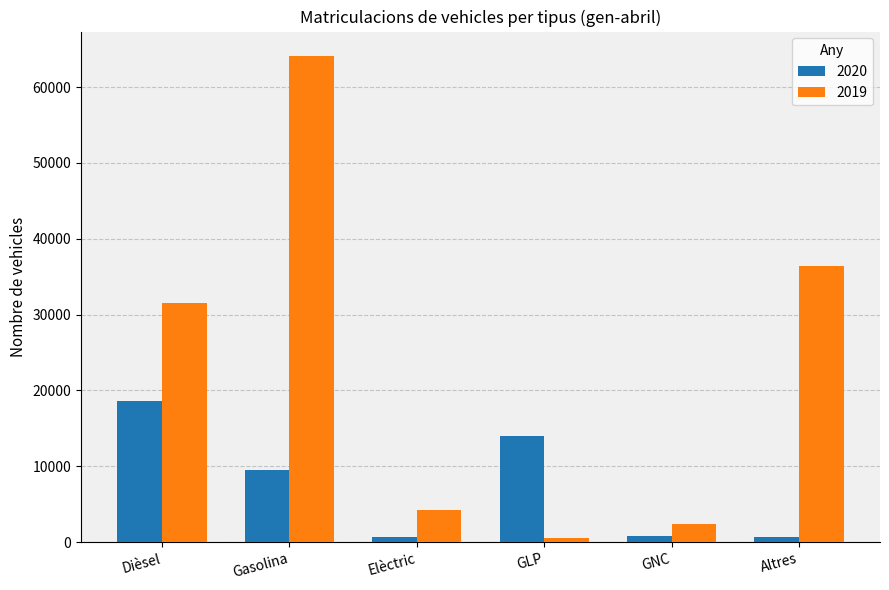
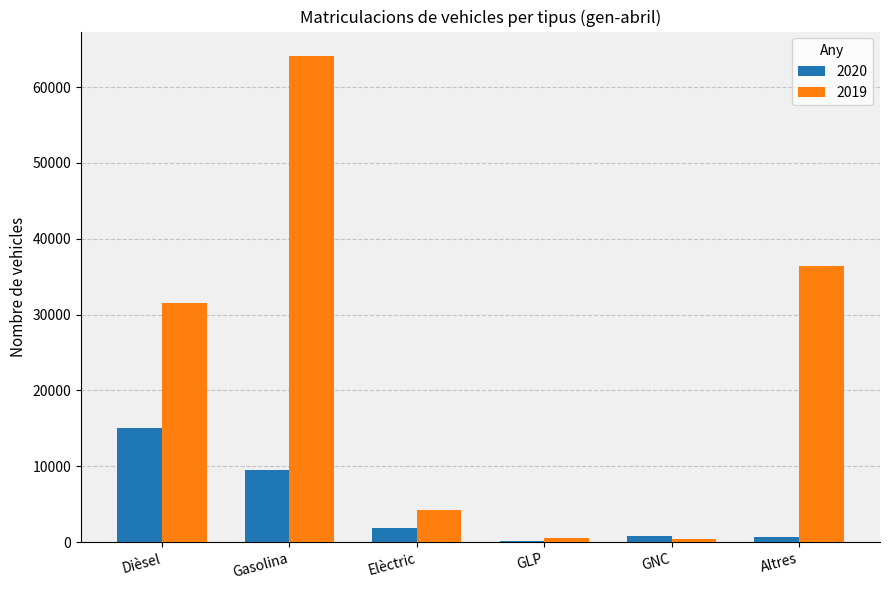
2020, Dièsel: 19000 -> 15000
2020, Elèctric: 1000 -> 2000
2020, GLP: 14000 -> 0
2019, GNC: 2000 -> 0
